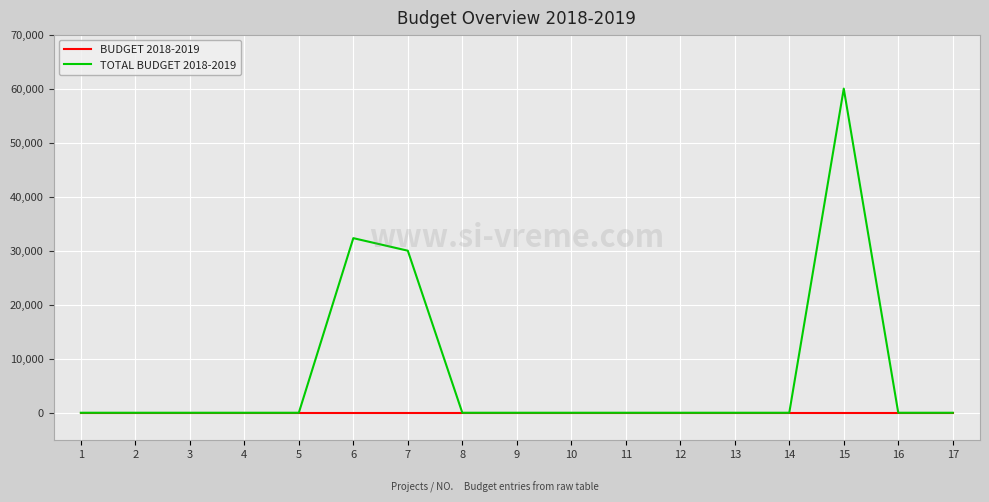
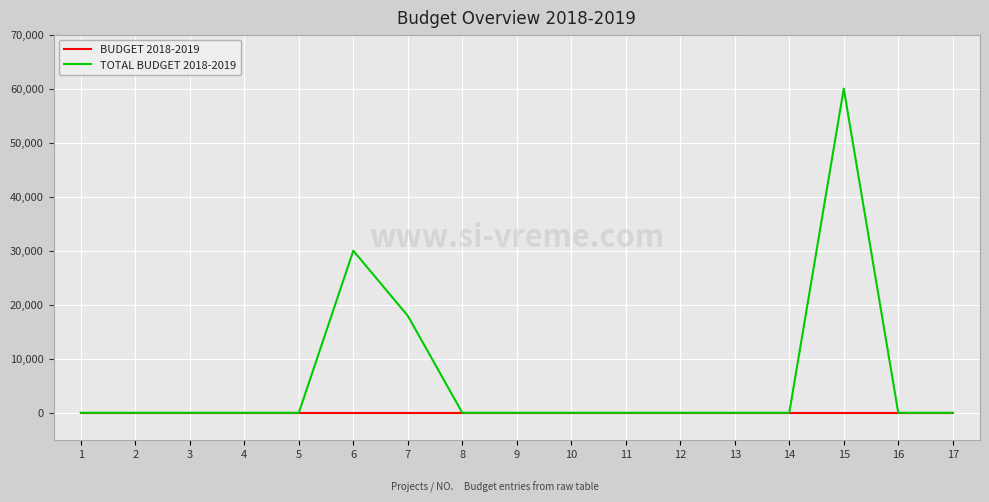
TOTAL BUDGET 2018-2019, 6: 32,000 -> 30,000
TOTAL BUDGET 2018-2019, 7: 30,000 -> 18,000
